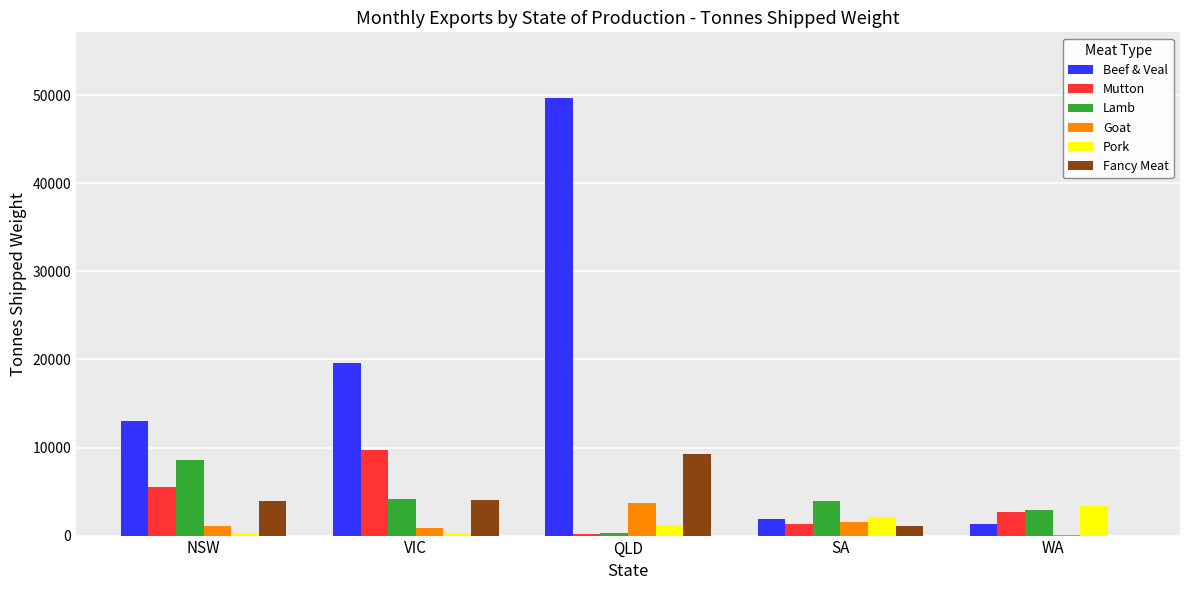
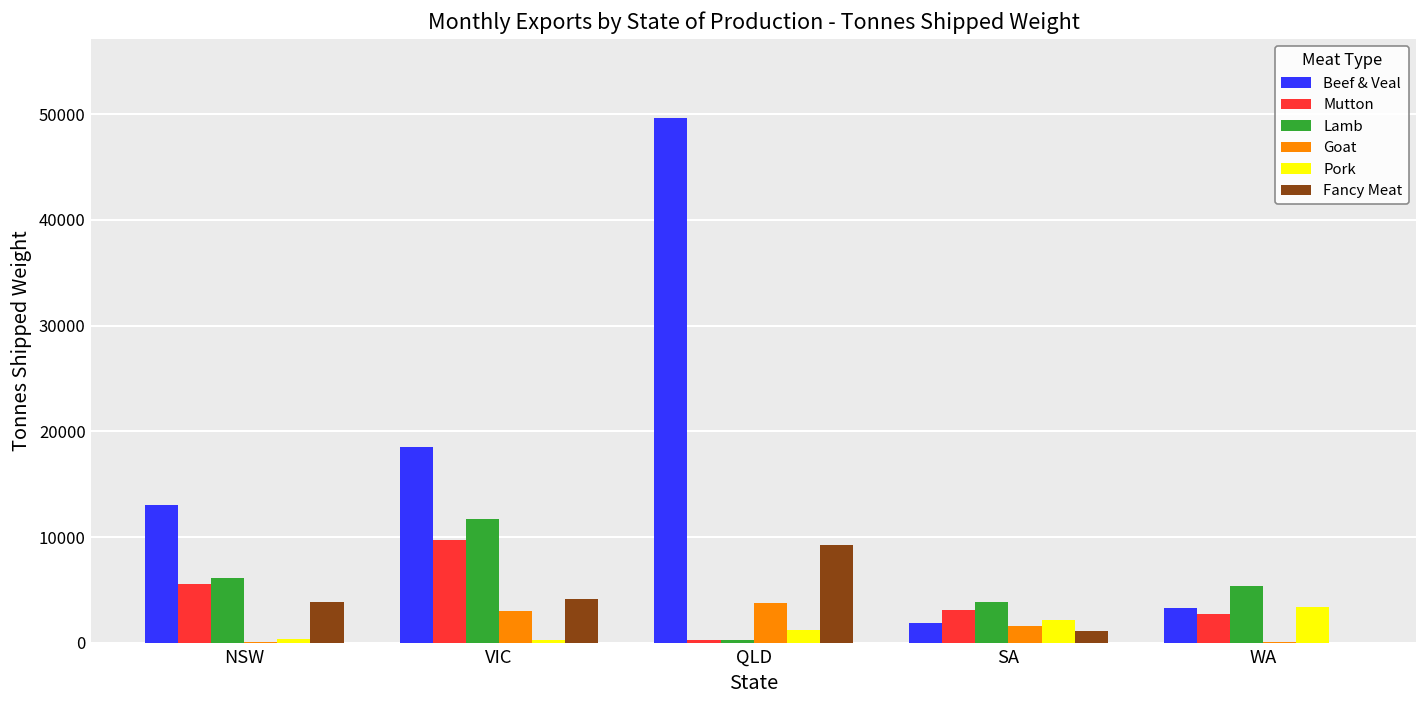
Lamb, NSW: 9000 -> 6000
Goat, NSW: 1000 -> 0
Beef & Veal, VIC: 20000 -> 18000
Lamb, VIC: 4000 -> 12000
Goat, VIC: 1000 -> 3000
Mutton, SA: 1000 -> 3000
Beef & Veal, WA: 1000 -> 3000
Lamb, WA: 3000 -> 5000
